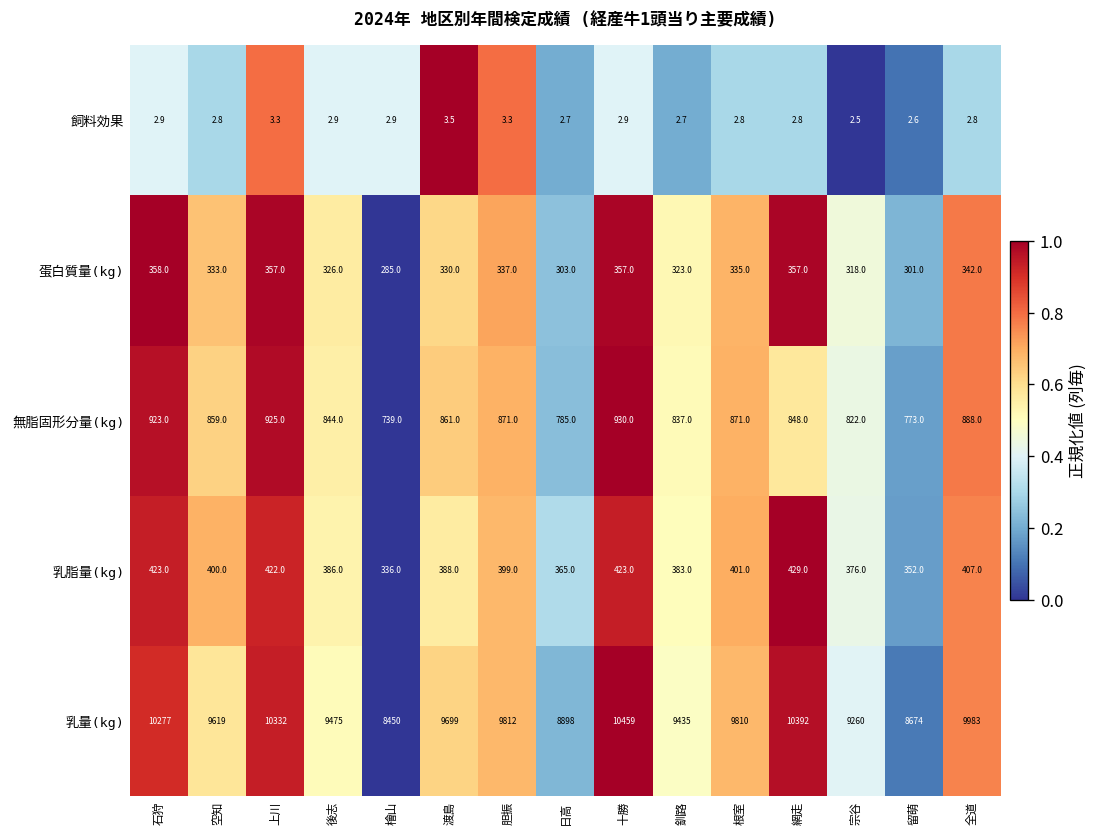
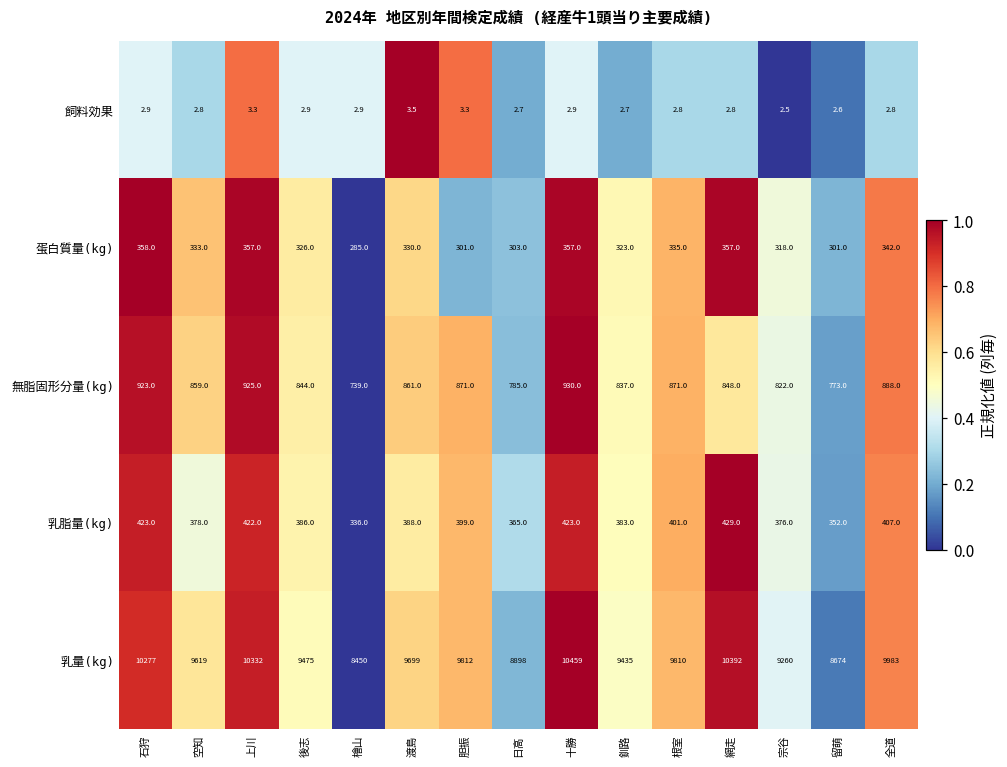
蛋白質量(kg), 胆振: 337.0 -> 301.0
乳脂量(kg), 空知: 400.0 -> 378.0
